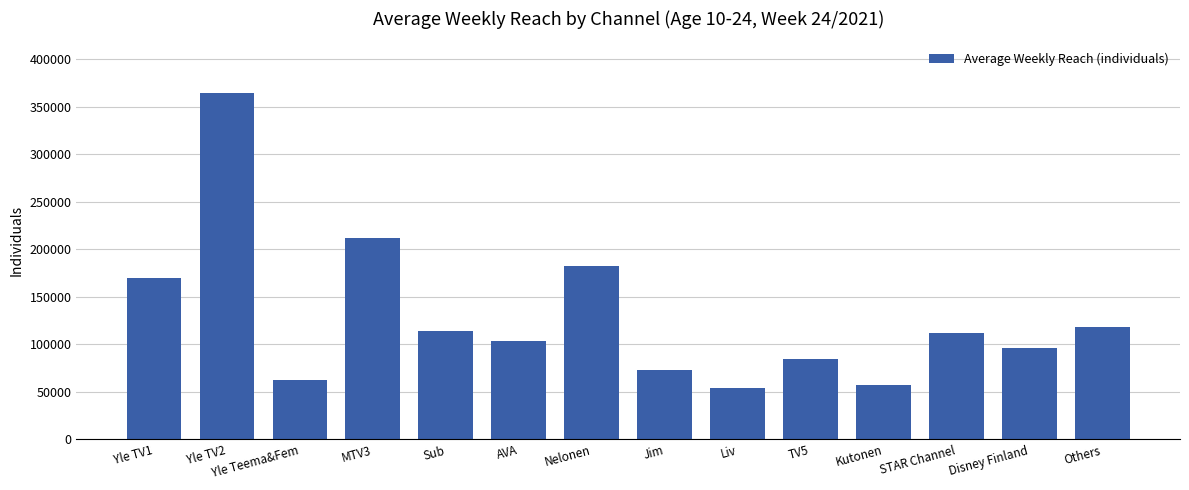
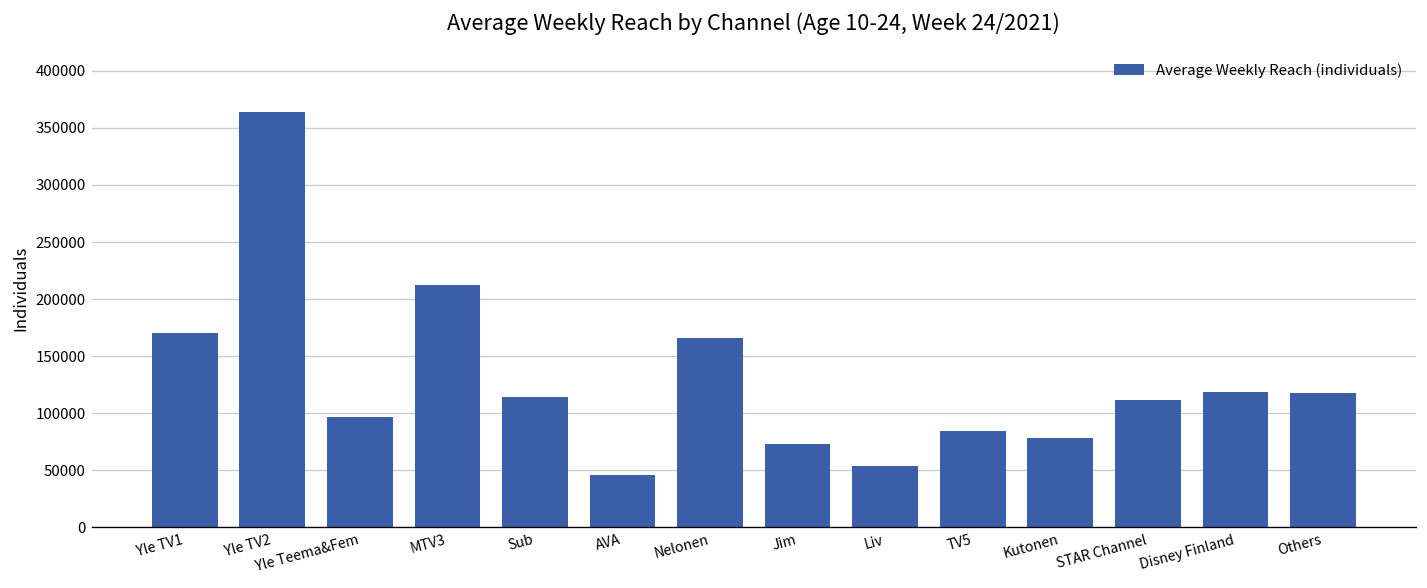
Yle Teema&Fem: 60000 -> 100000
AVA: 100000 -> 50000
Nelonen: 180000 -> 170000
Kutonen: 60000 -> 80000
Disney Finland: 100000 -> 120000
